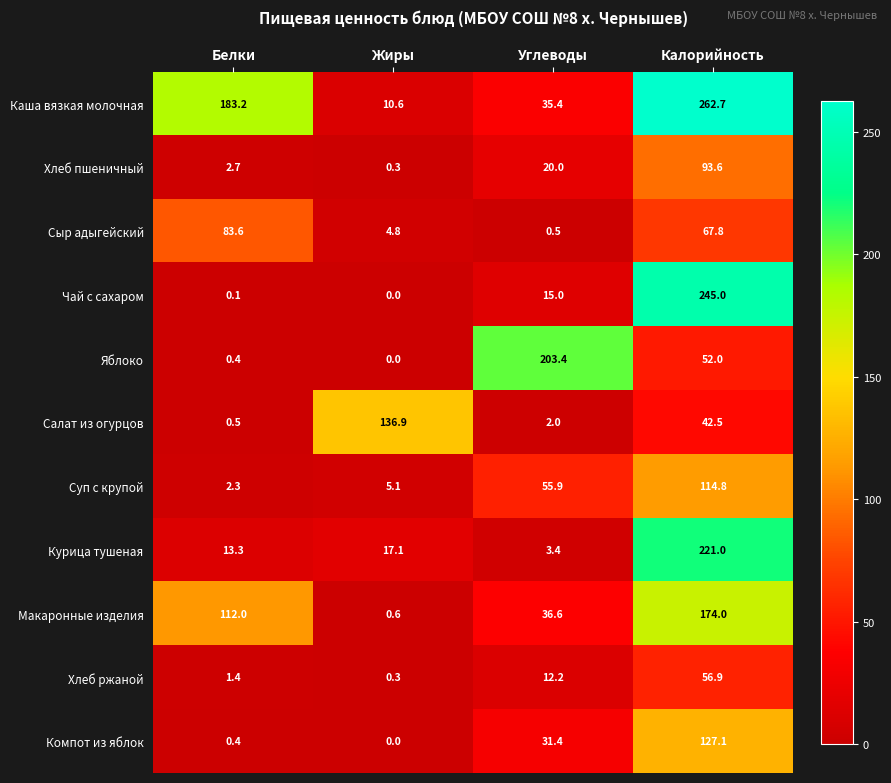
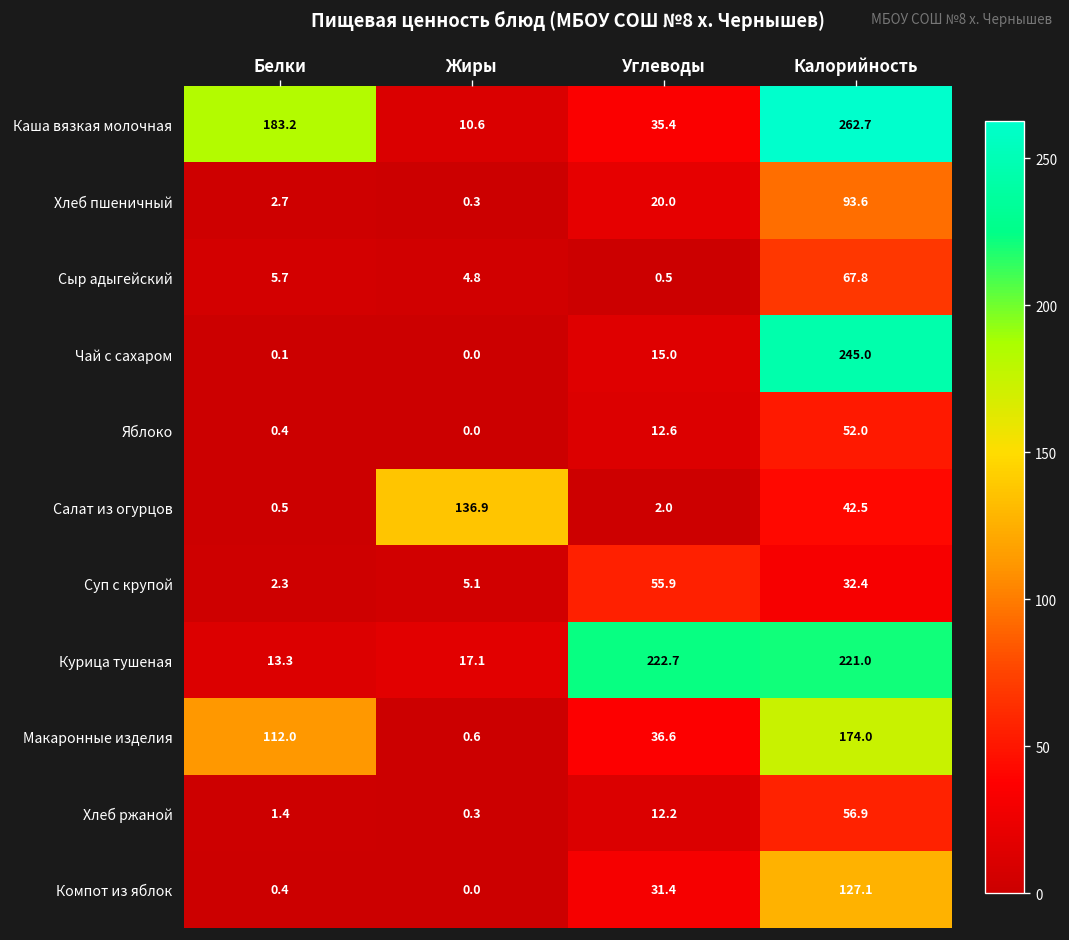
Сыр адыгейский, Белки: 83.6 -> 5.7
Яблоко, Углеводы: 203.4 -> 12.6
Суп с крупой, Калорийность: 114.8 -> 32.4
Курица тушеная, Углеводы: 3.4 -> 222.7
